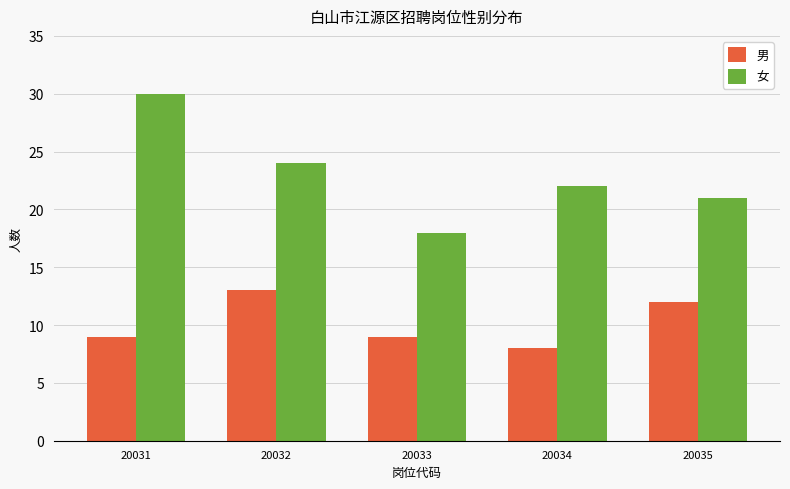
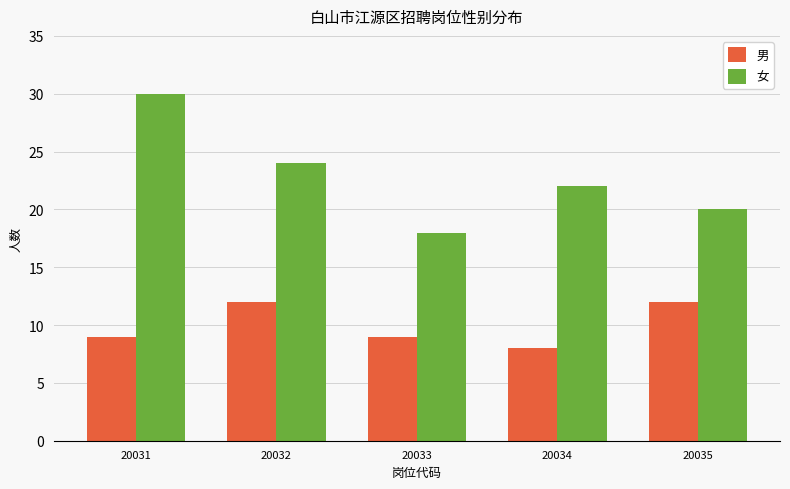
男, 20032: 13 -> 12
女, 20035: 21 -> 20
